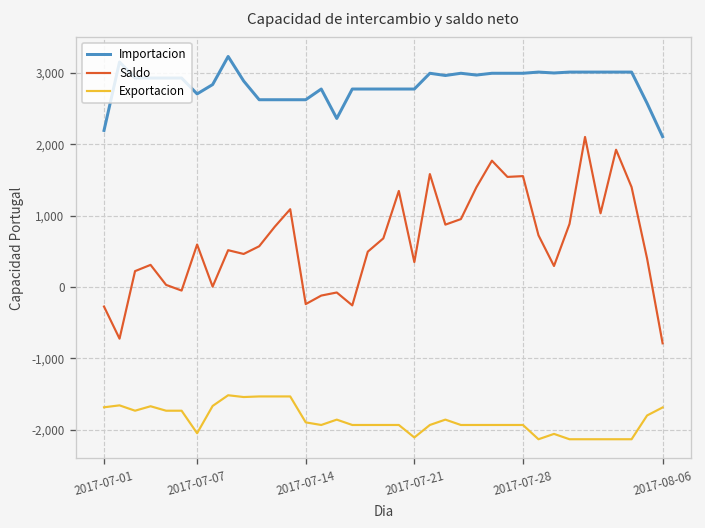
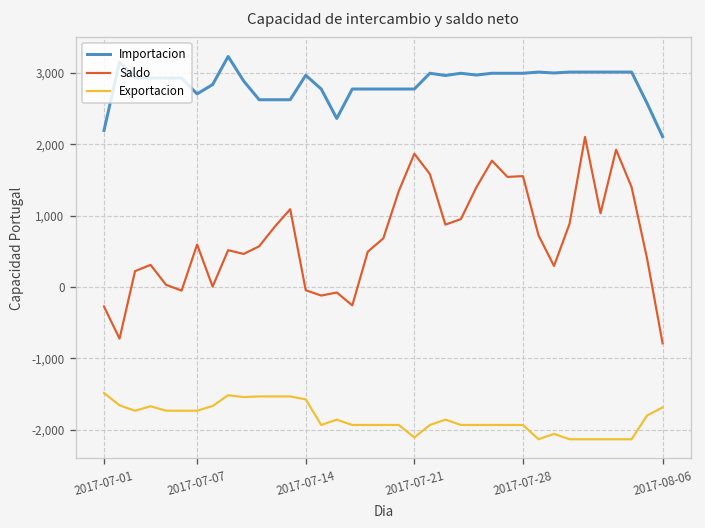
Exportacion, 2017-07-01: -1,700 -> -1,500
Exportacion, 2017-07-07: -2,000 -> -1,700
Importacion, 2017-07-14: 2,600 -> 3,000
Saldo, 2017-07-14: -200 -> 0
Exportacion, 2017-07-14: -1,900 -> -1,600
Saldo, 2017-07-21: 300 -> 1,900
